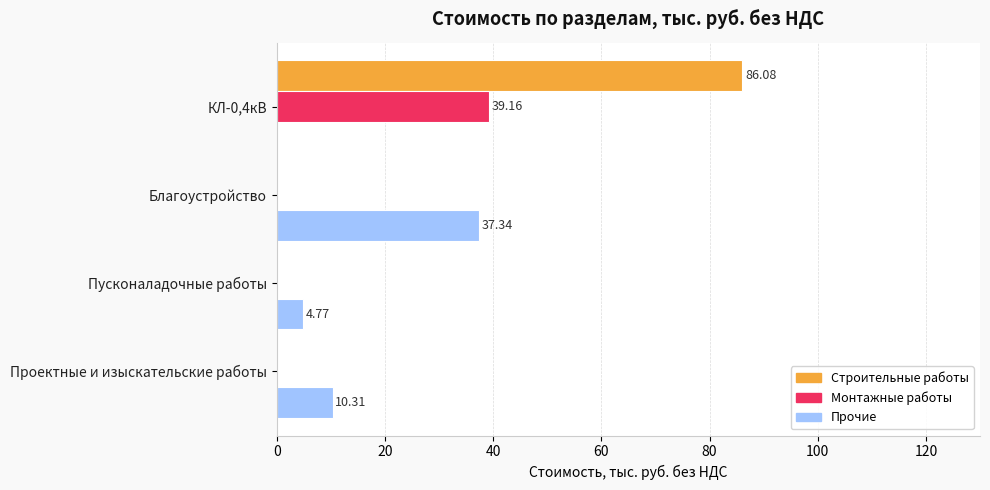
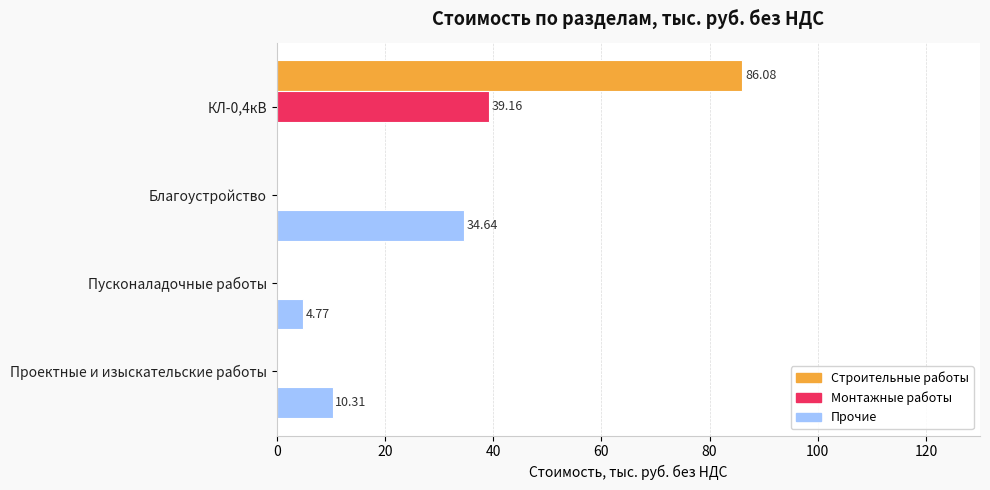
Прочие, Благоустройство: 37.34 -> 34.64
